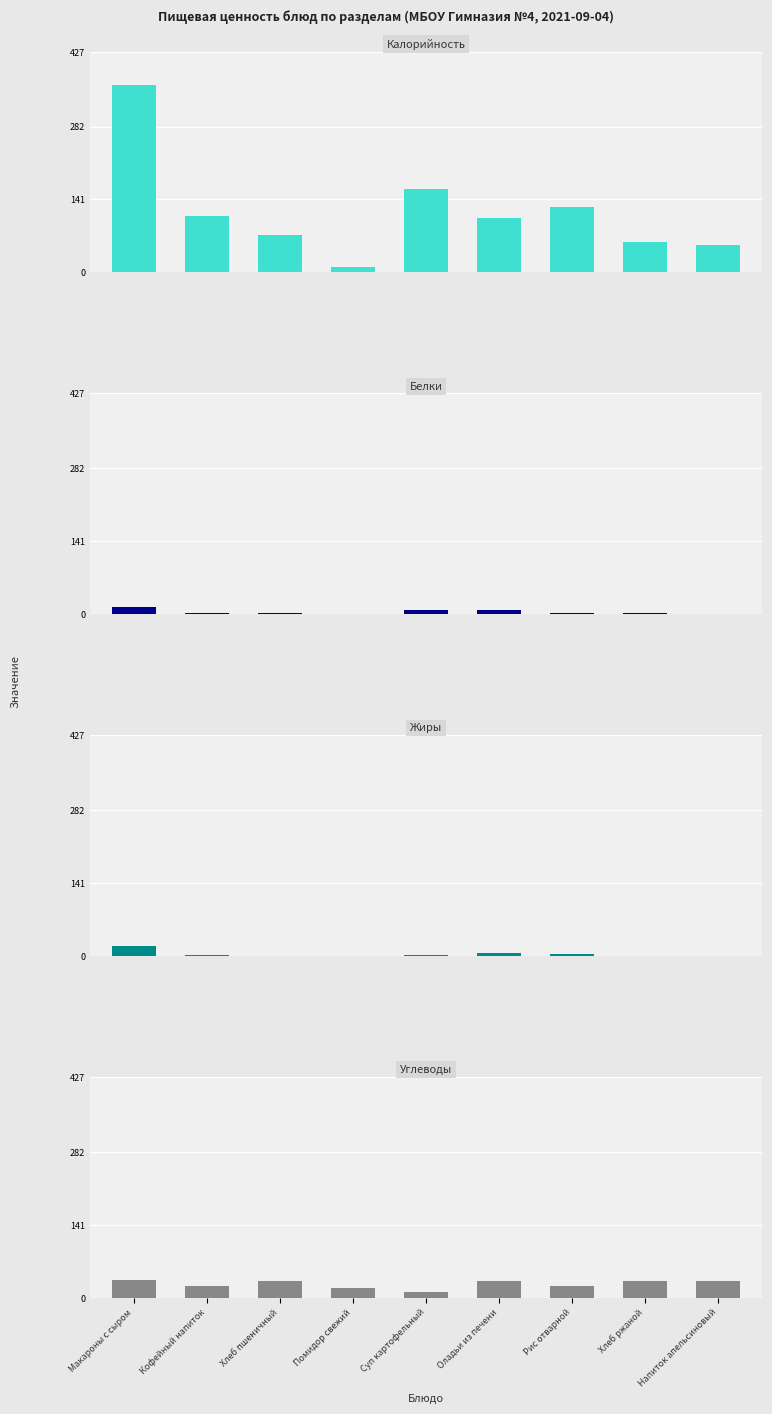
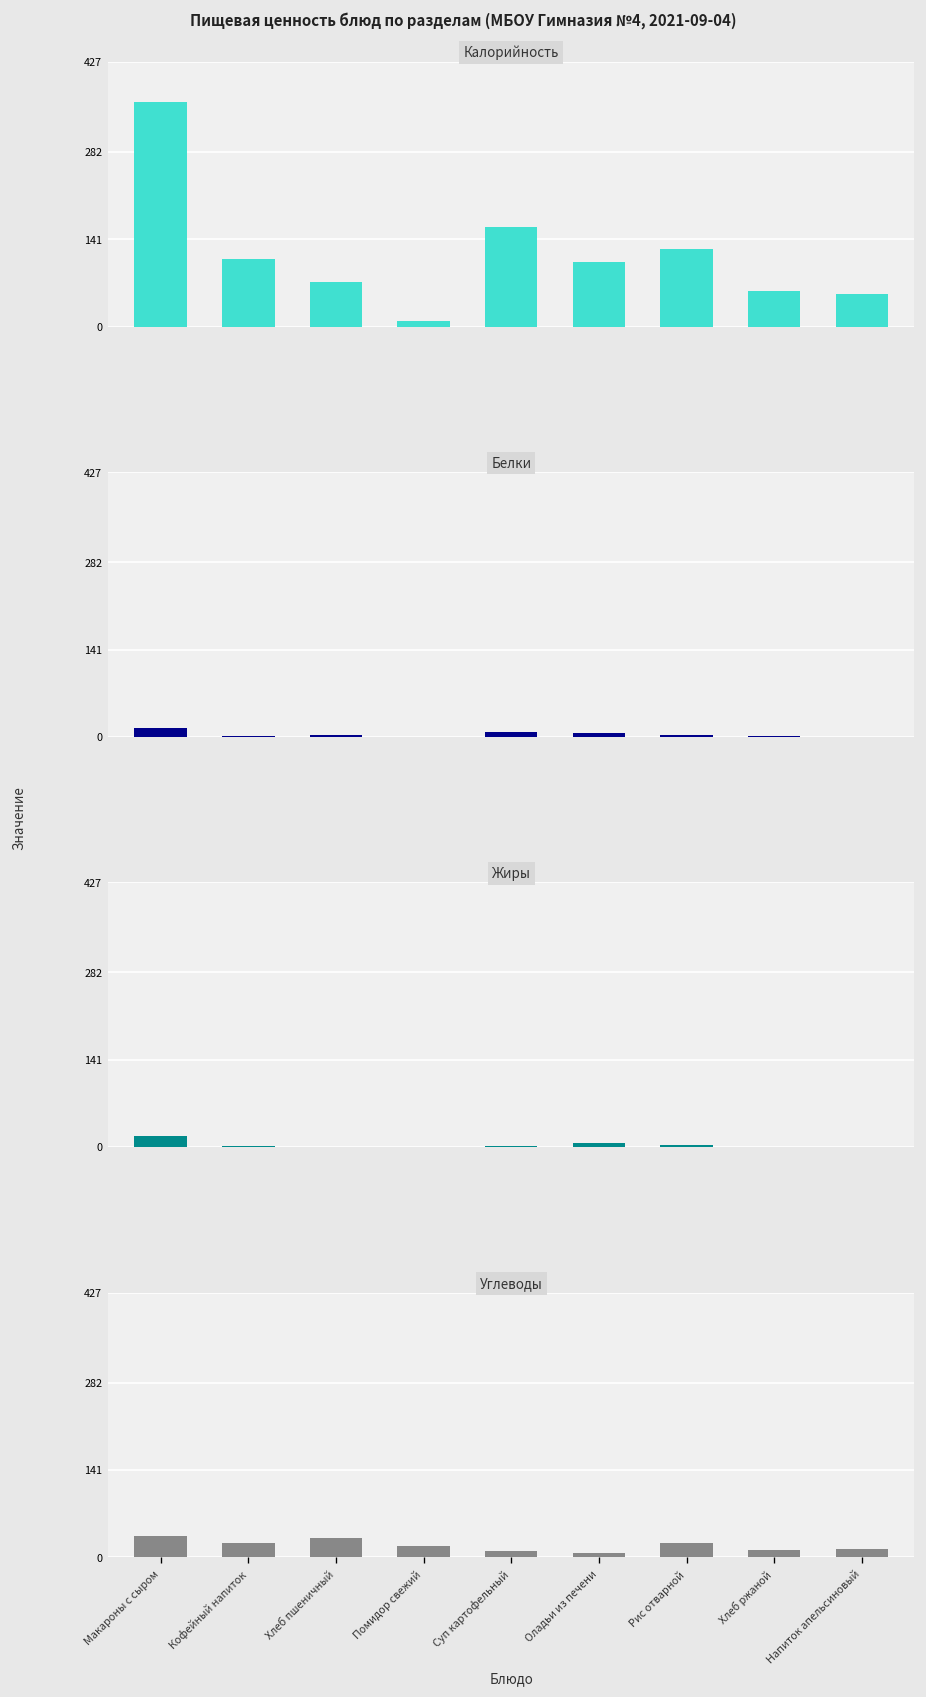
Углеводы, Оладьи из печени: 30 -> 10
Углеводы, Хлеб ржаной: 30 -> 10
Углеводы, Напиток апельсиновый: 30 -> 10
